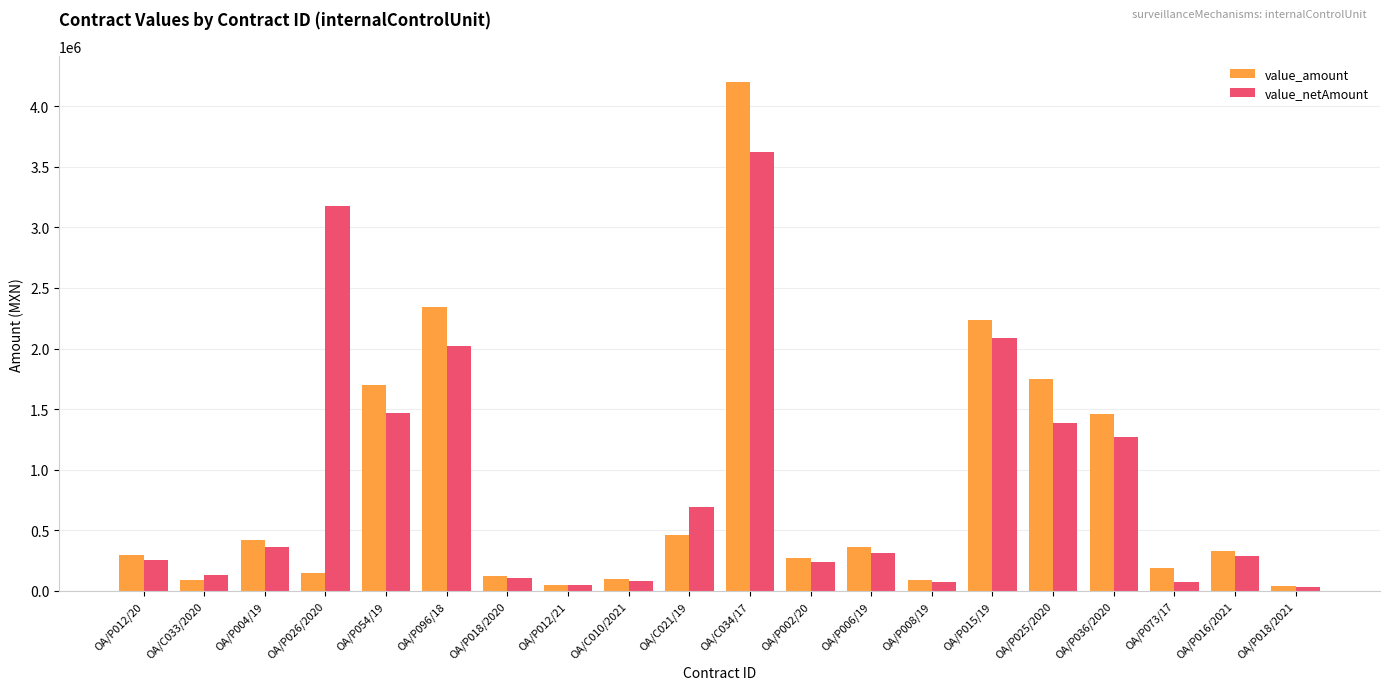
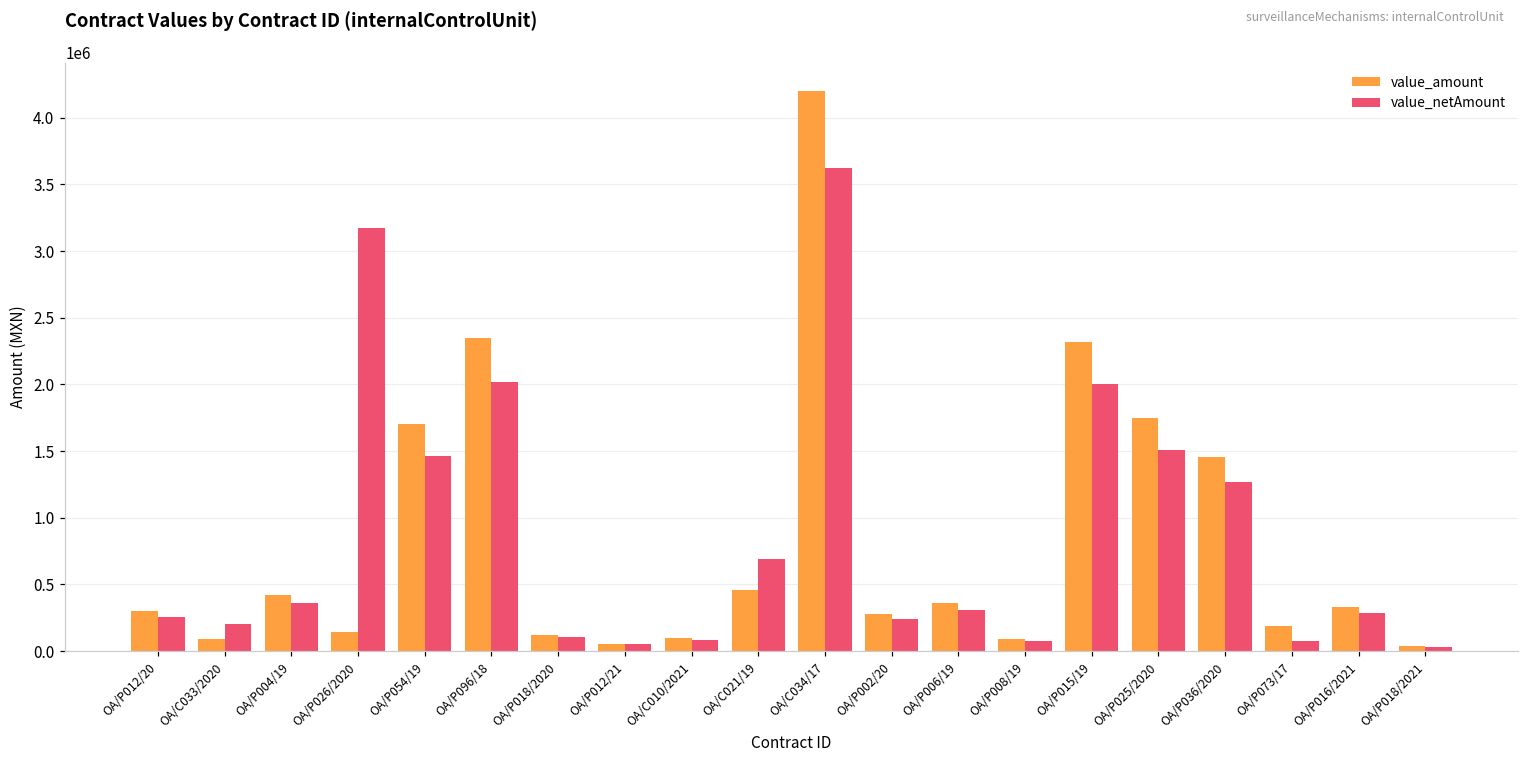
value_netAmount, OA/C033/2020: 130000 -> 200000
value_amount, OA/P015/19: 2230000 -> 2320000
value_netAmount, OA/P015/19: 2090000 -> 2000000
value_netAmount, OA/P025/2020: 1380000 -> 1510000
